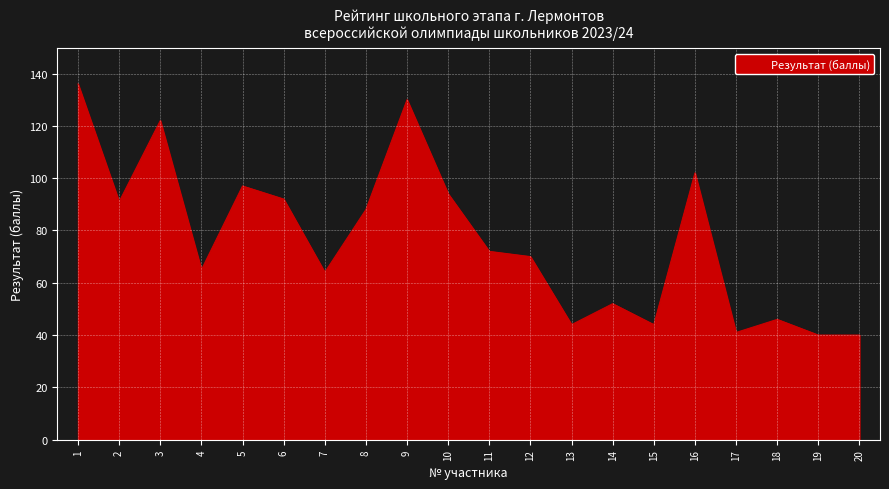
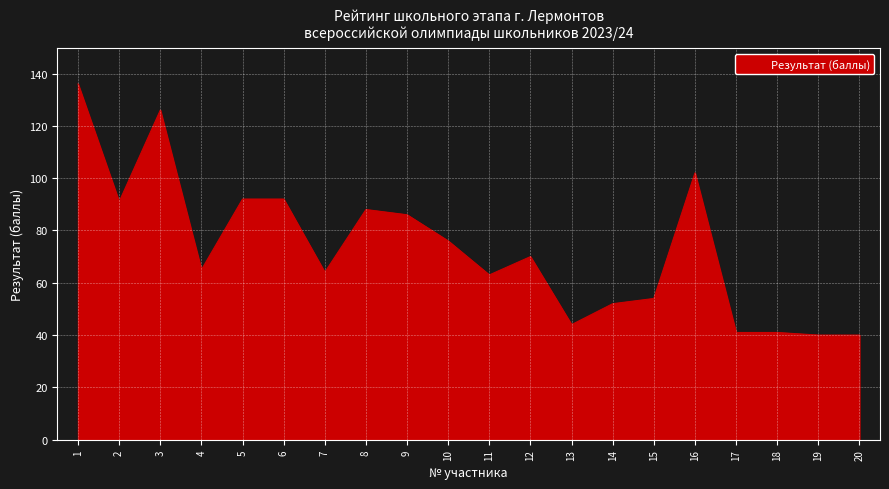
3: 122 -> 126
5: 97 -> 92
9: 130 -> 86
10: 94 -> 76
11: 72 -> 63
15: 44 -> 54
18: 46 -> 41
